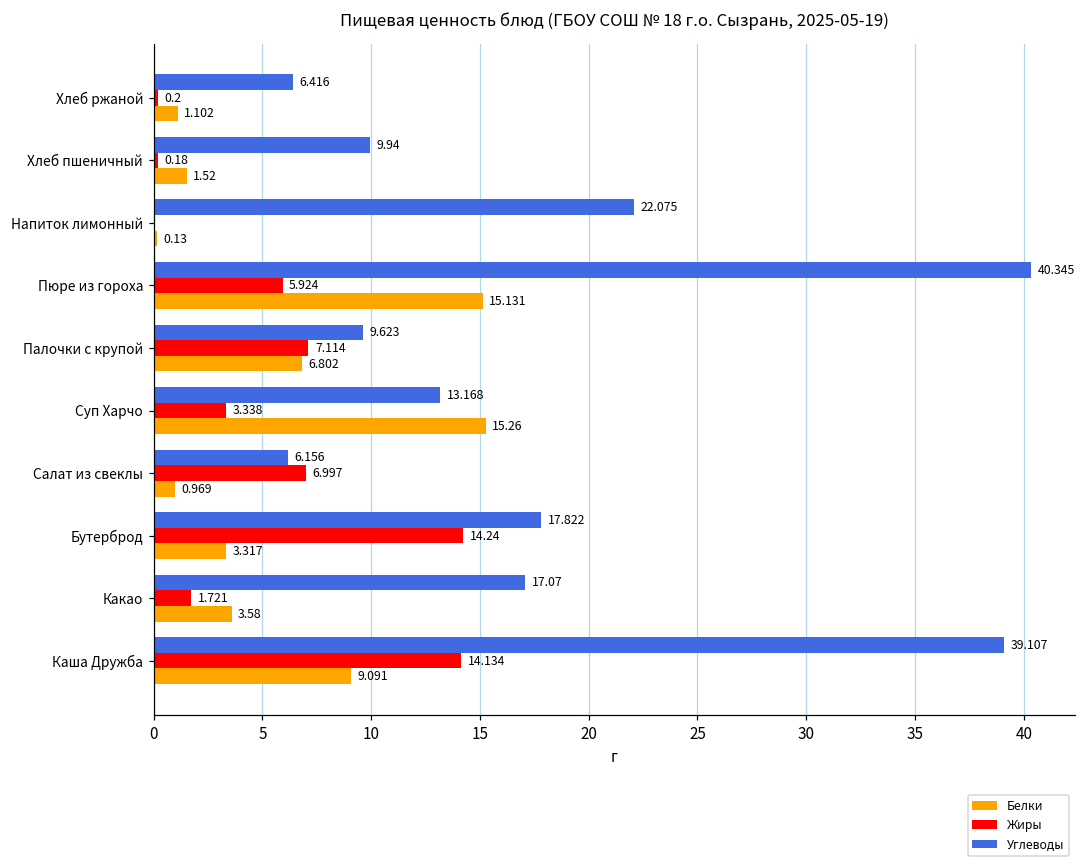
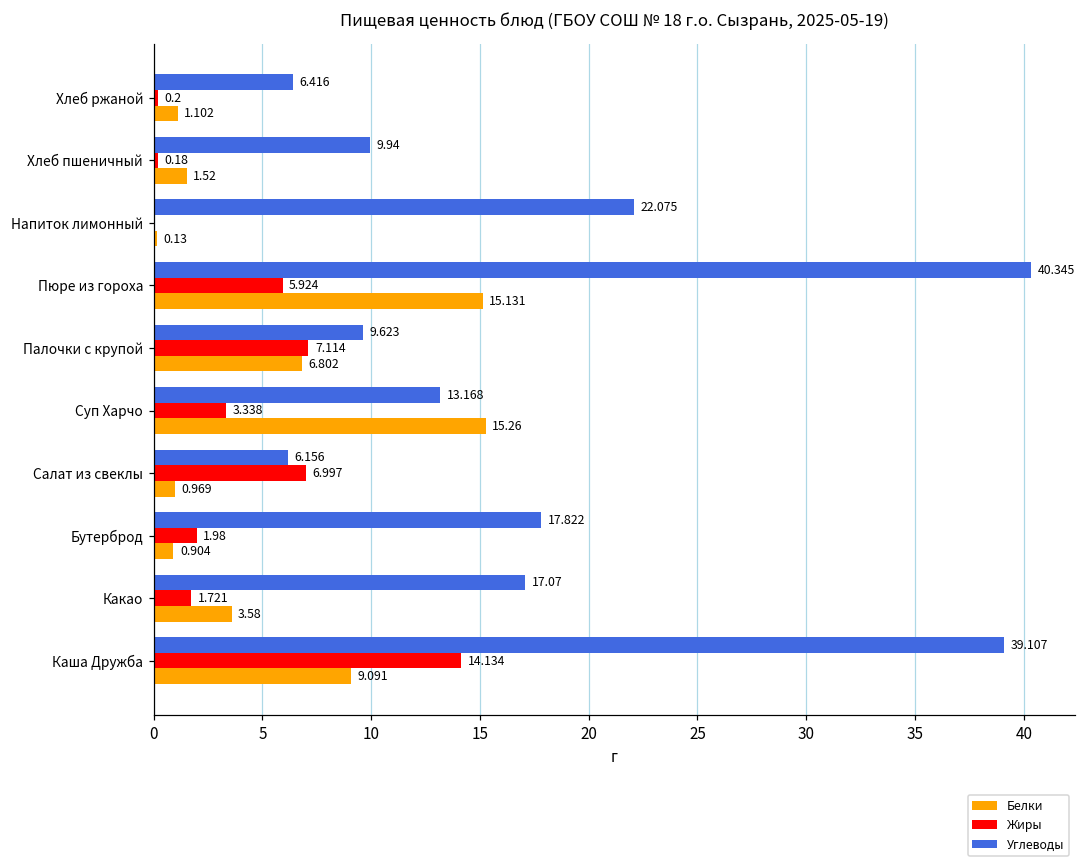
Жиры, Бутерброд: 14.24 -> 1.98
Белки, Бутерброд: 3.317 -> 0.904
